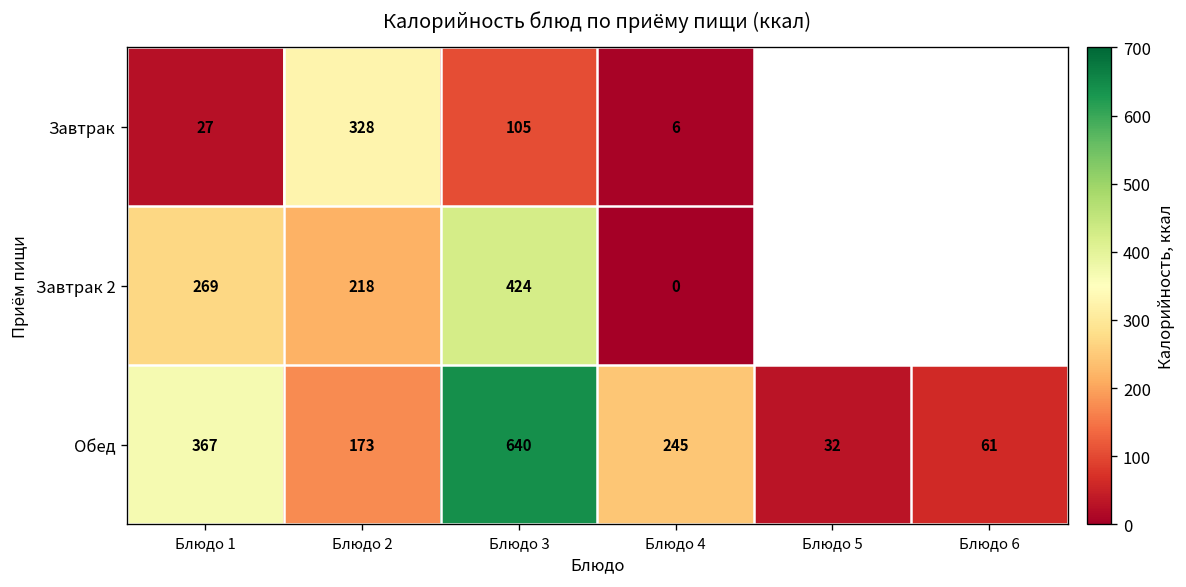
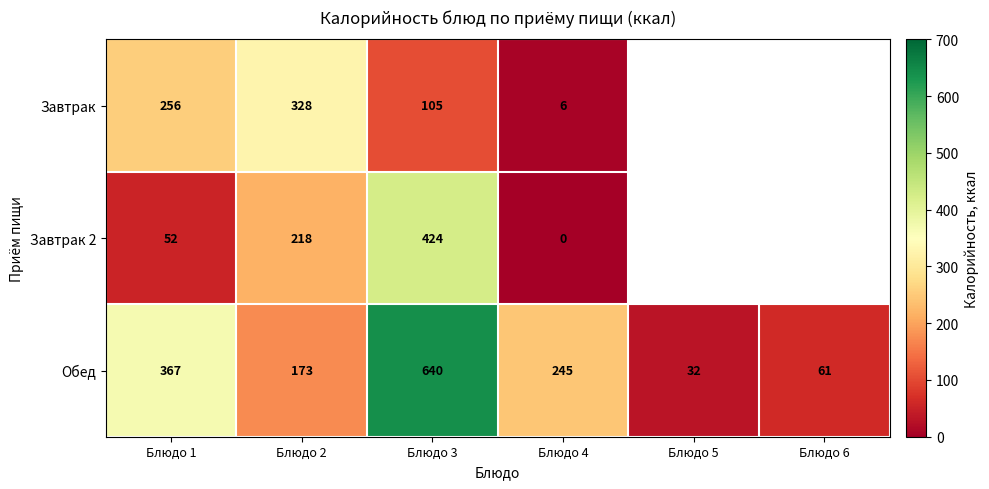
Завтрак, Блюдо 1: 27 -> 256
Завтрак 2, Блюдо 1: 269 -> 52
